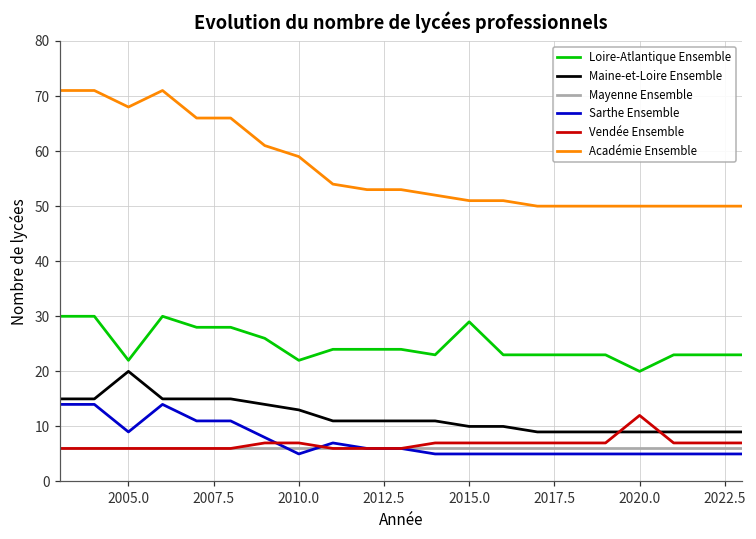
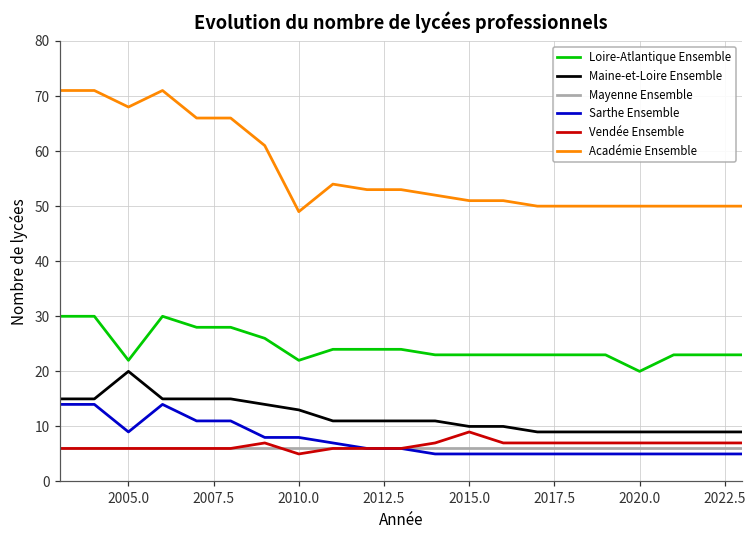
Sarthe Ensemble, 2010.0: 5 -> 8
Vendée Ensemble, 2010.0: 7 -> 5
Académie Ensemble, 2010.0: 59 -> 49
Loire-Atlantique Ensemble, 2015.0: 29 -> 23
Vendée Ensemble, 2015.0: 7 -> 9
Vendée Ensemble, 2020.0: 12 -> 7
